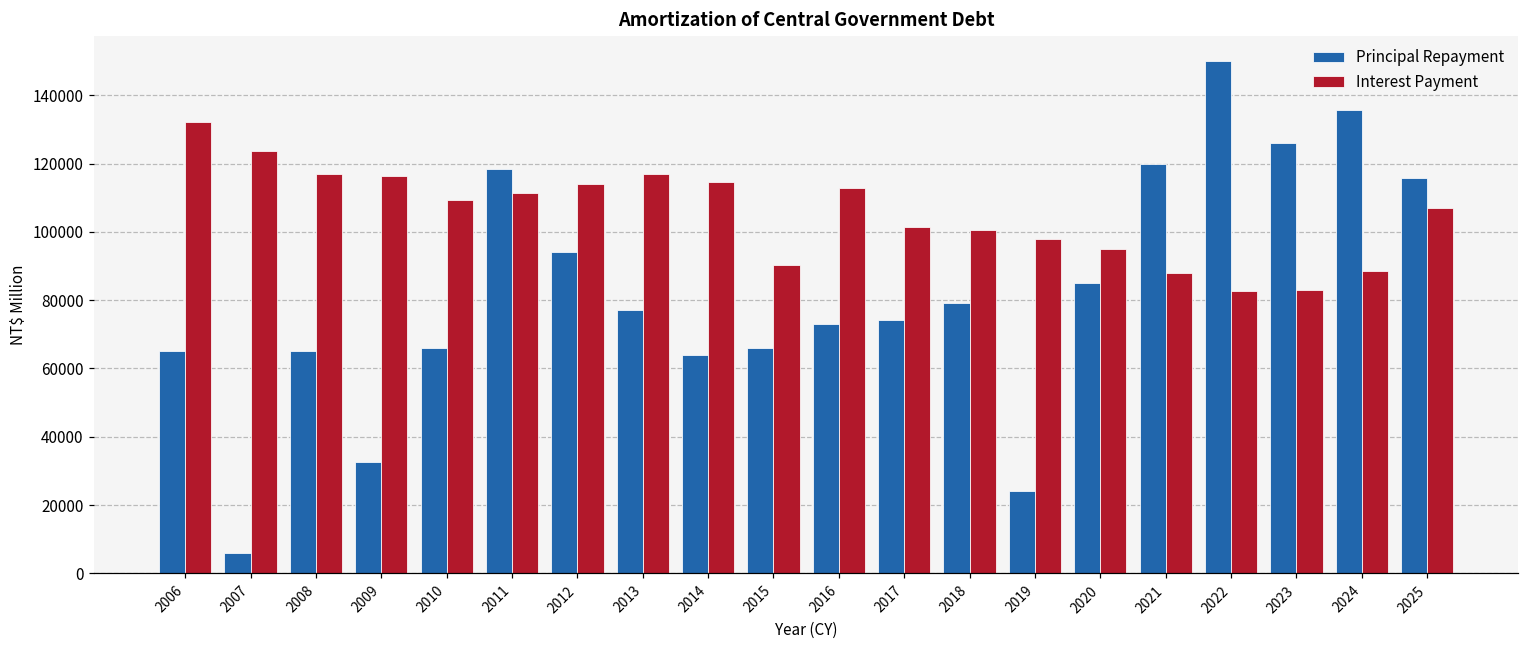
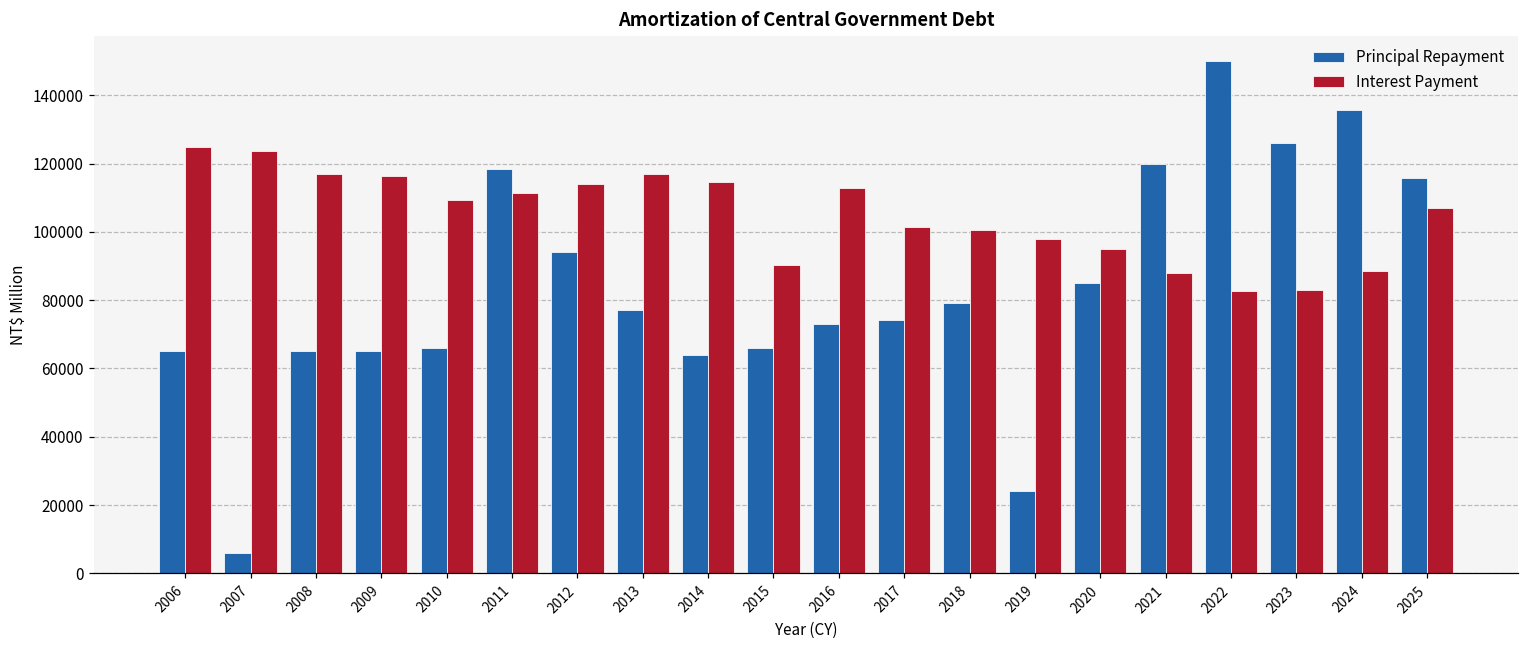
Interest Payment, 2006: 132000 -> 125000
Principal Repayment, 2009: 33000 -> 65000
